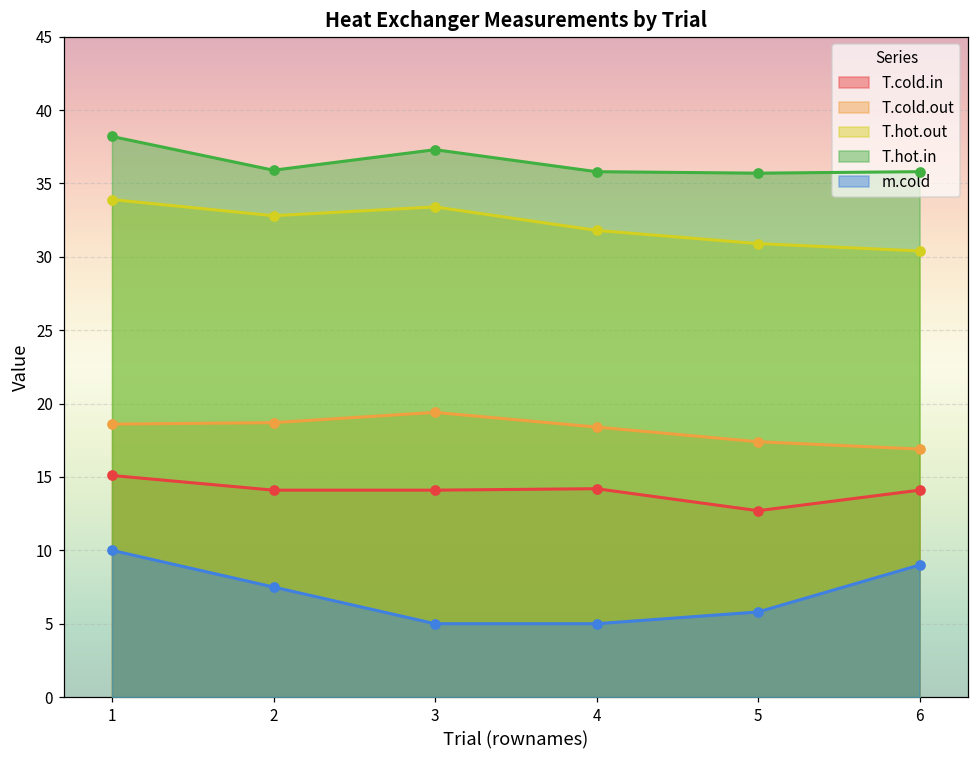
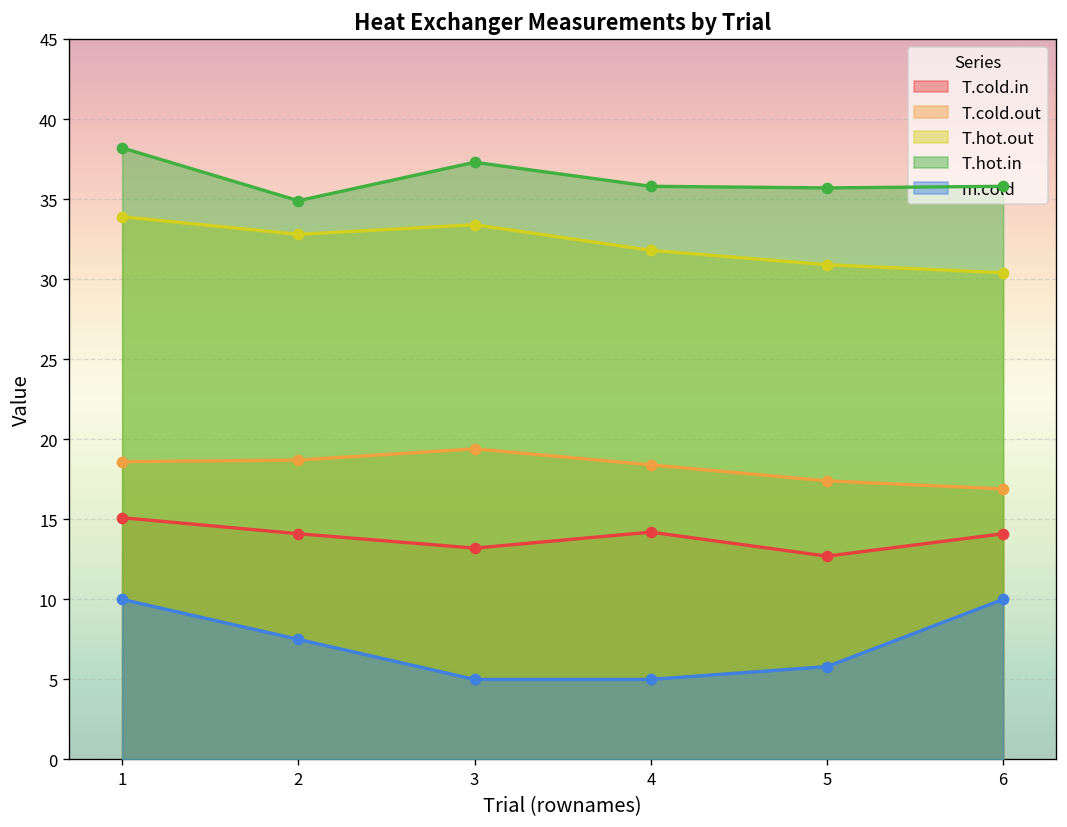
T.hot.in, 2: 35.9 -> 34.9
T.cold.in, 3: 14.1 -> 13.2
m.cold, 6: 9 -> 10
